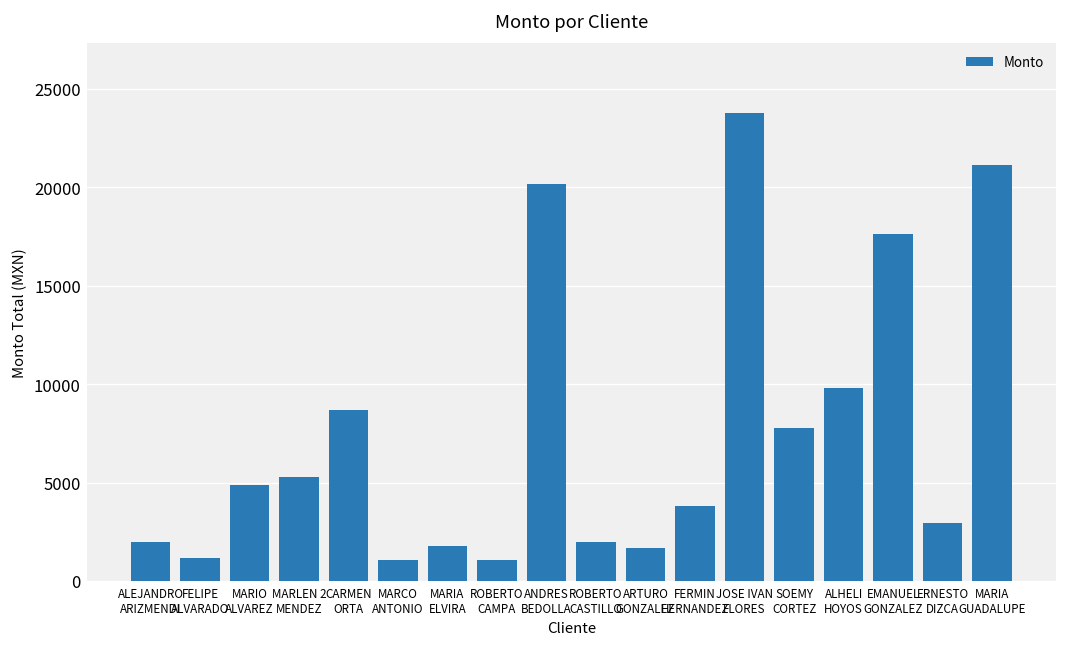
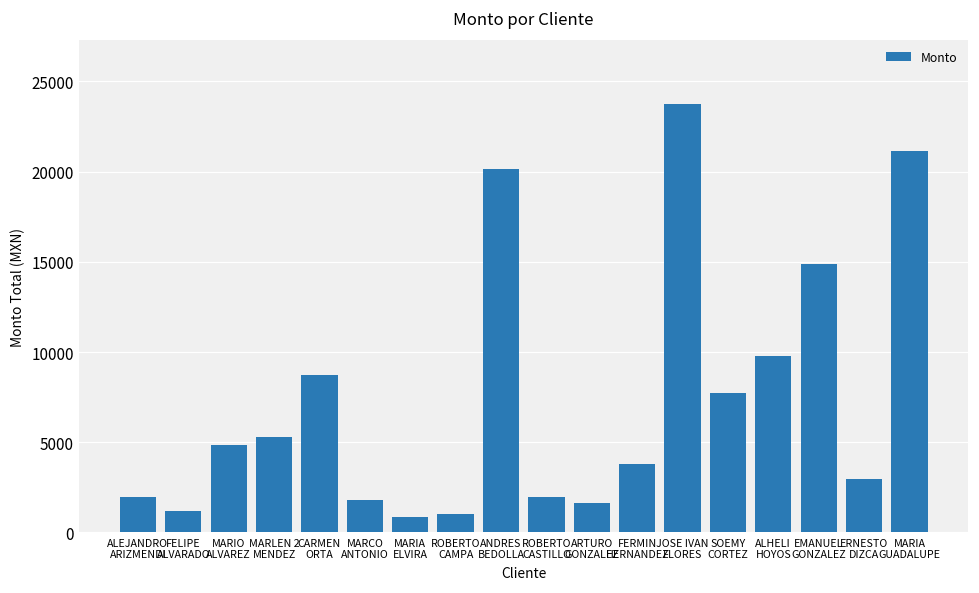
MARCO ANTONIO: 1000 -> 1800
MARIA ELVIRA: 1800 -> 900
EMANUEL GONZALEZ: 17600 -> 14900
